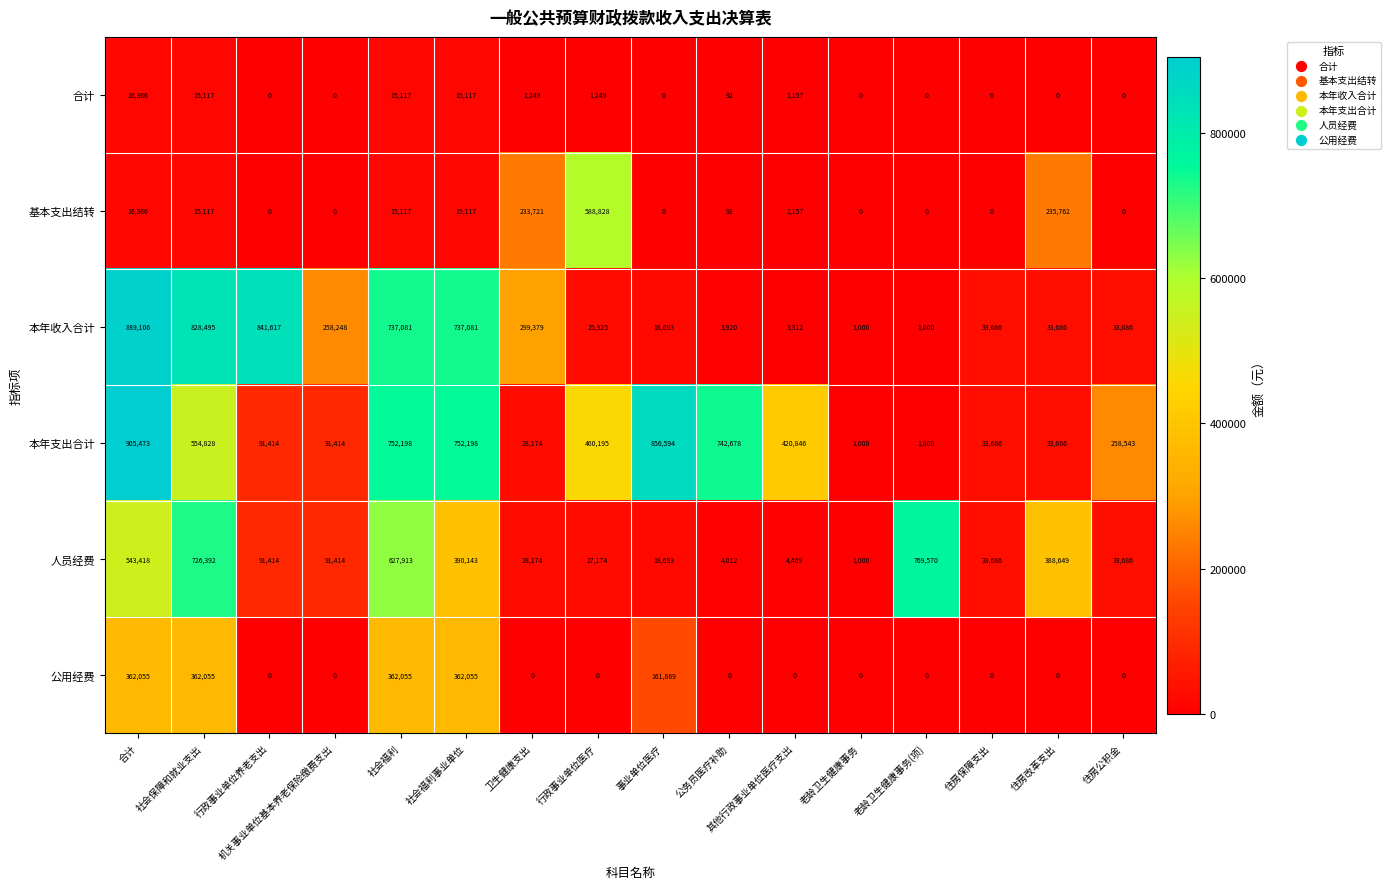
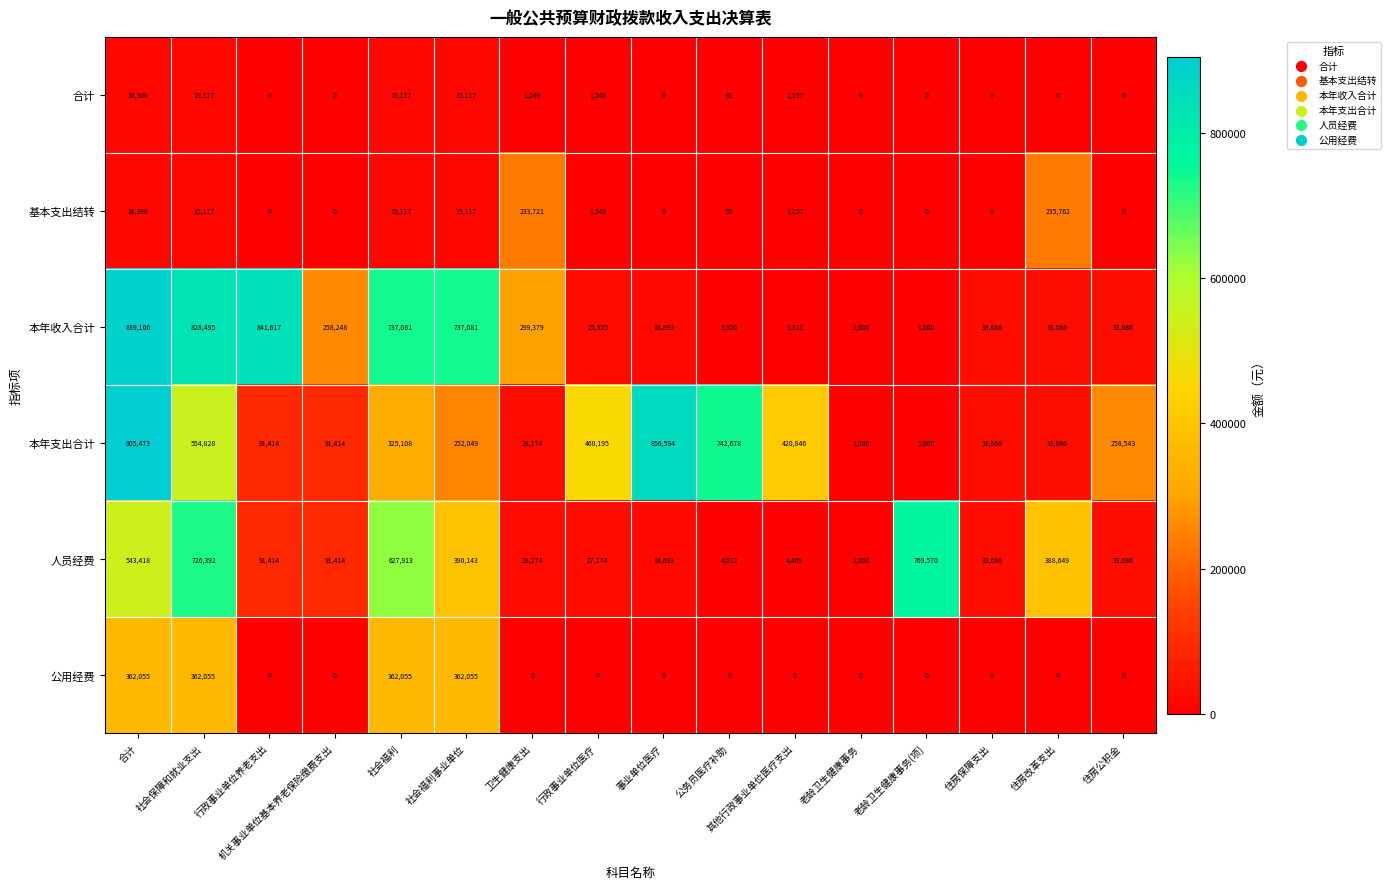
基本支出结转, 行政事业单位医疗: 588,828 -> 1,249
本年支出合计, 社会福利: 752,198 -> 325,108
本年支出合计, 社会福利事业单位: 752,198 -> 252,049
公用经费, 事业单位医疗: 161,869 -> 0
